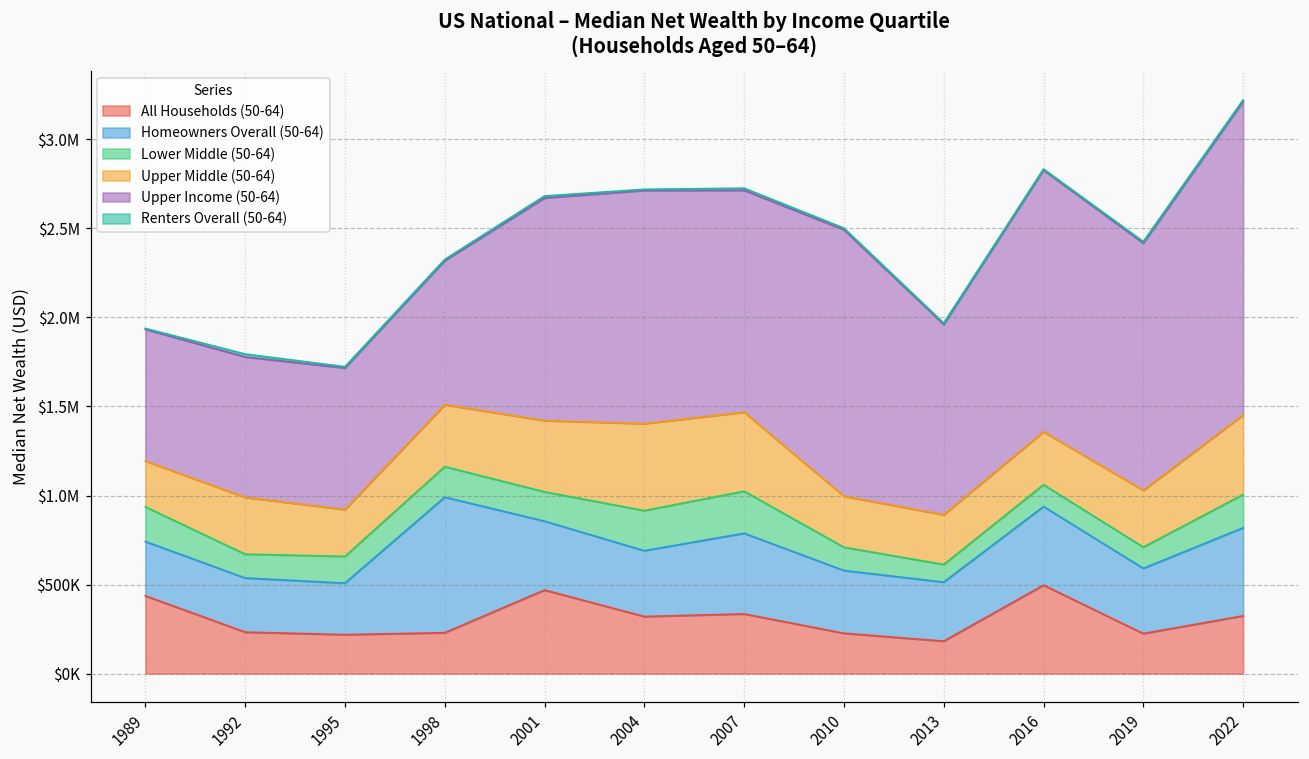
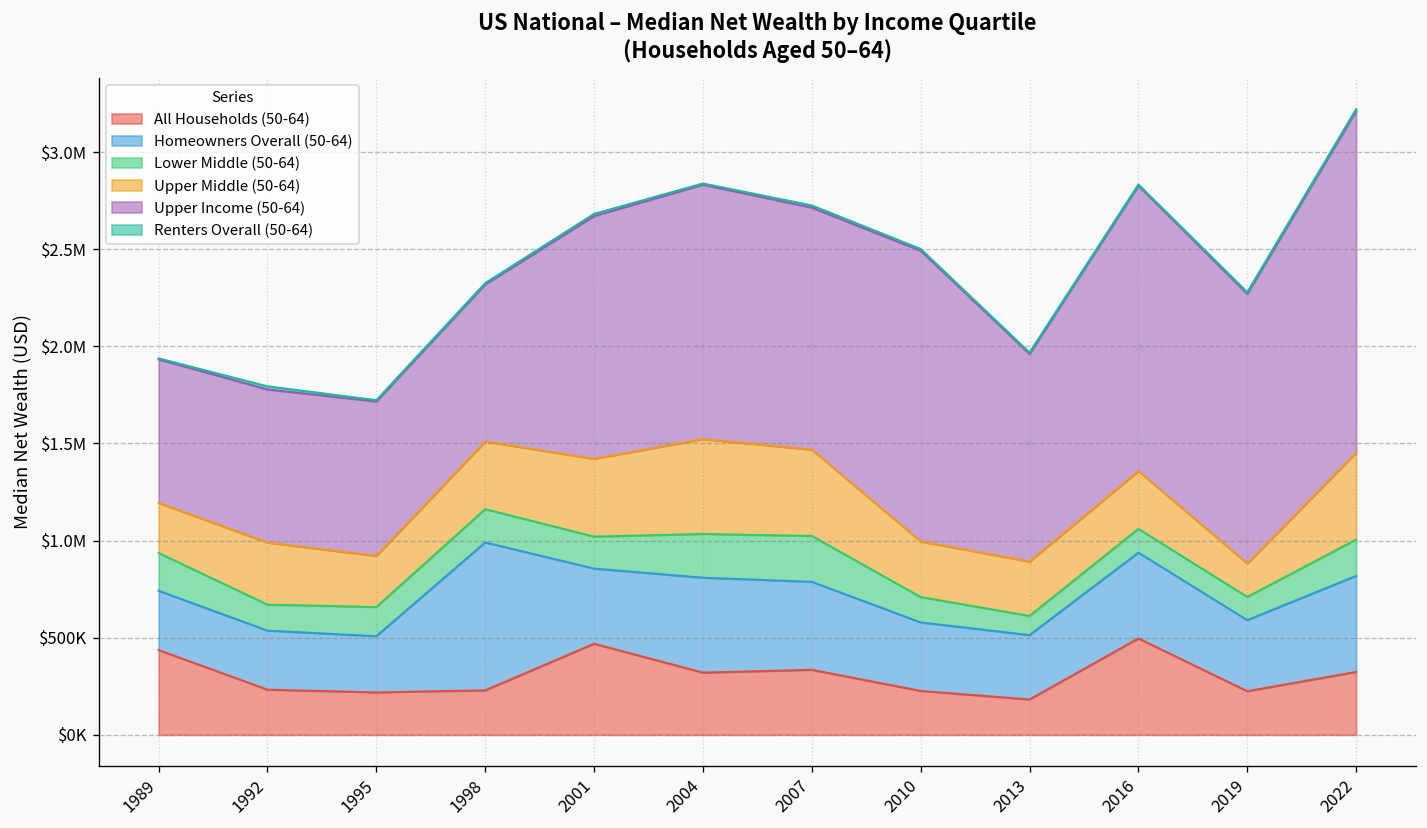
Homeowners Overall (50-64), 2004: $370000 -> $490000
Upper Middle (50-64), 2019: $320000 -> $170000
